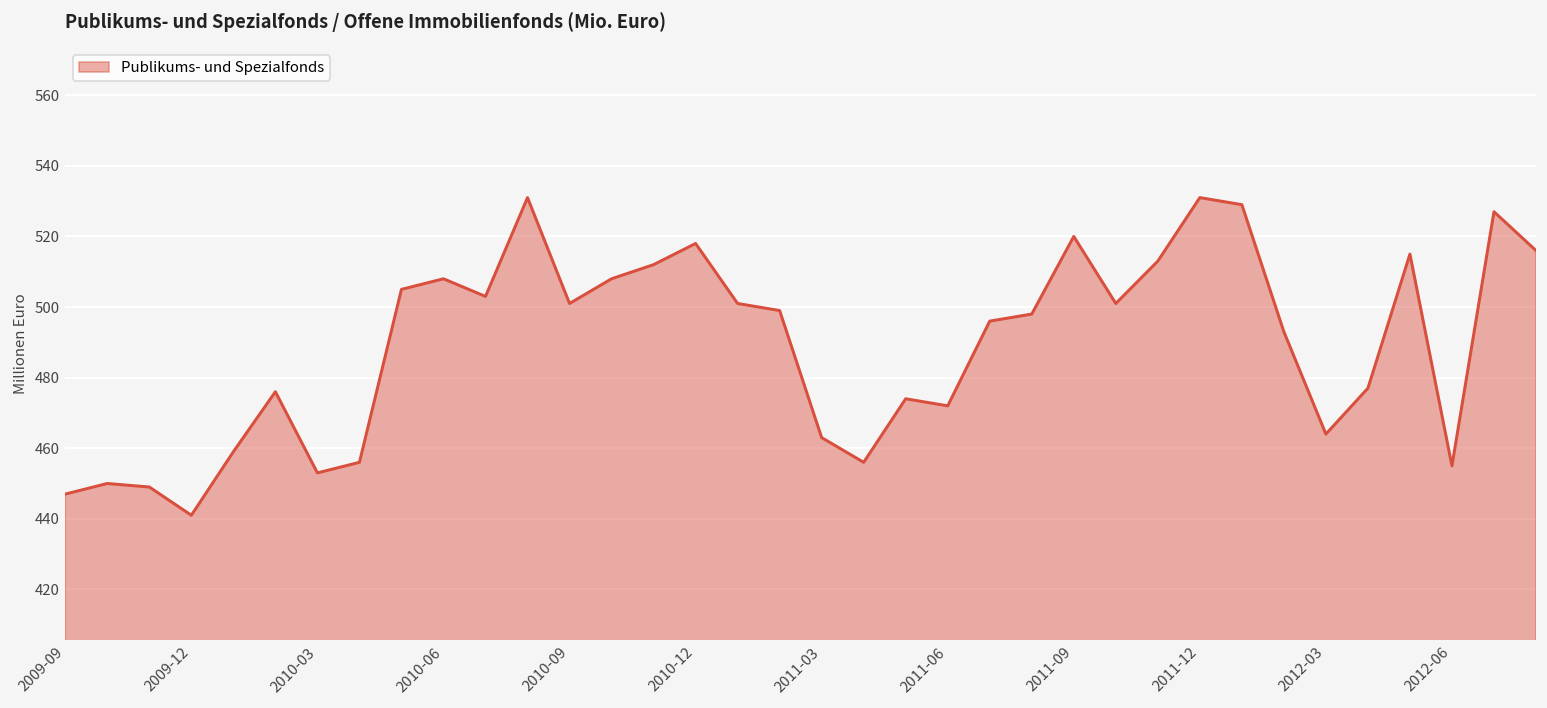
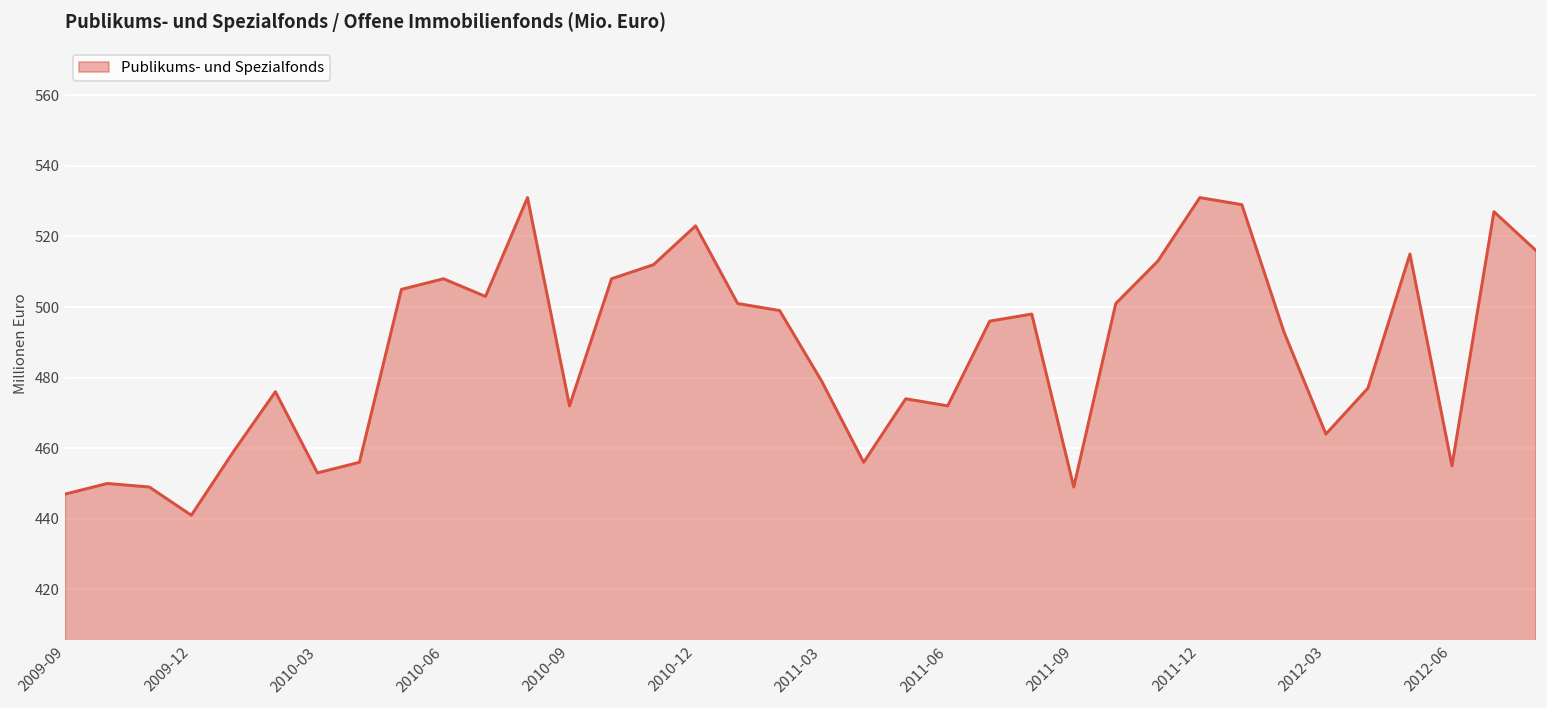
2010-09: 501 -> 472
2010-12: 518 -> 523
2011-03: 463 -> 479
2011-09: 520 -> 449
